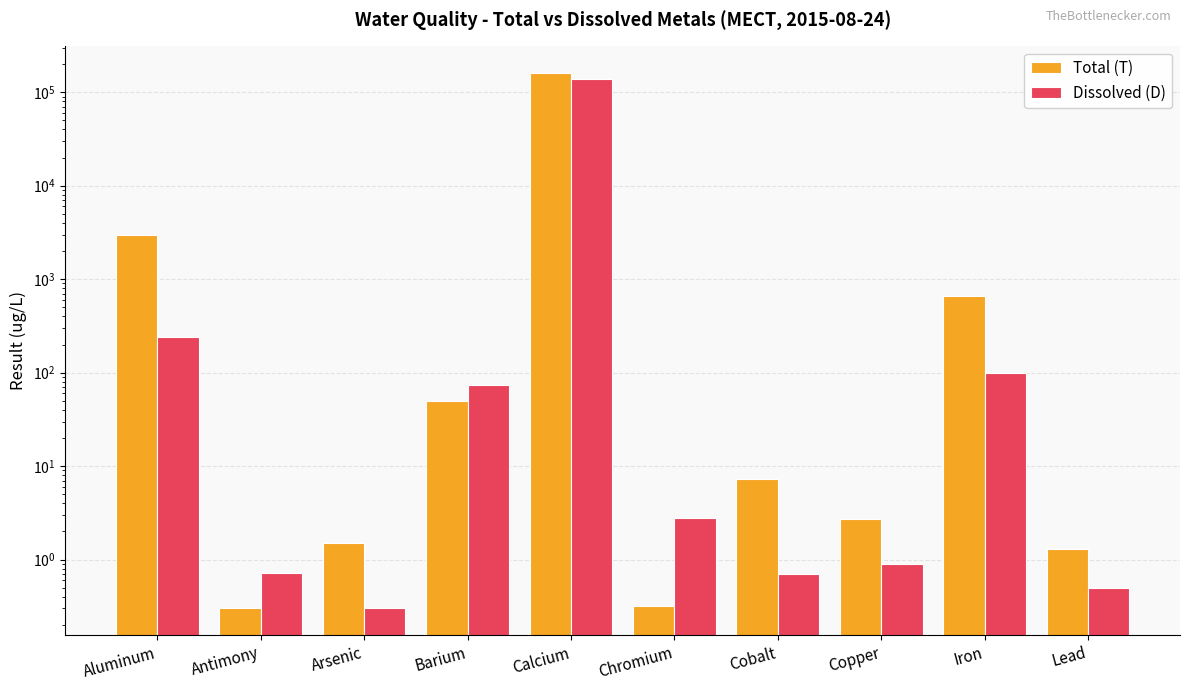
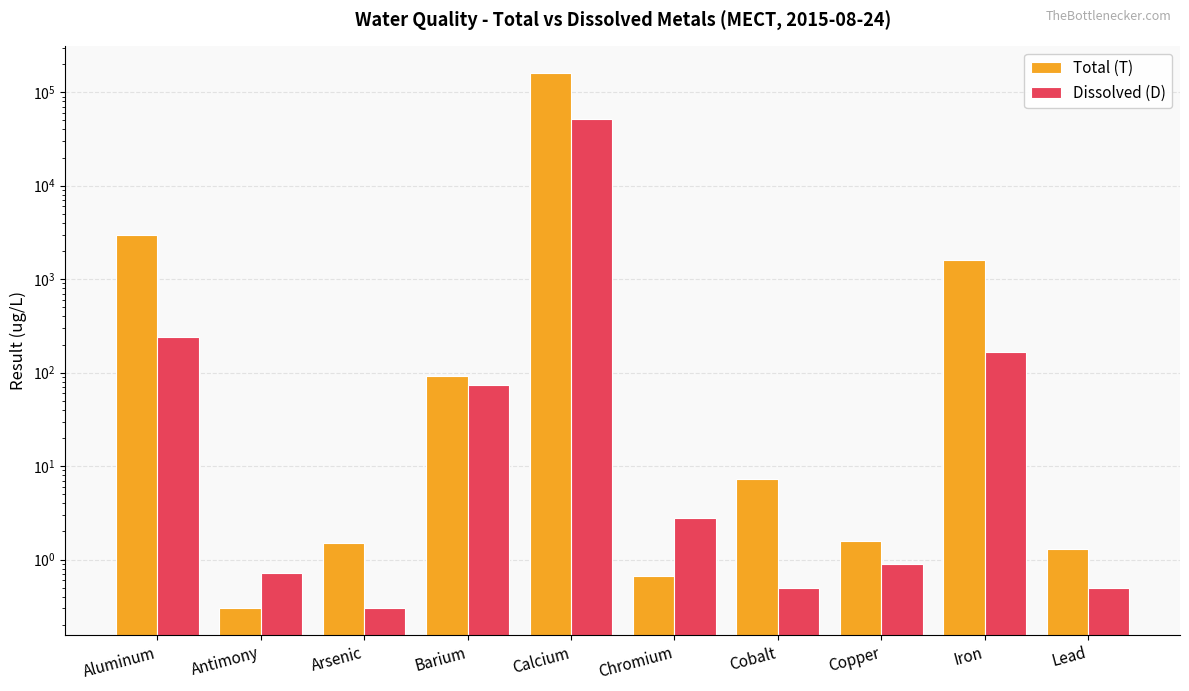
Total (T), Barium: 50 -> 90
Dissolved (D), Calcium: 140000 -> 50000
Total (T), Chromium: 0.32 -> 0.7
Dissolved (D), Cobalt: 0.7 -> 0.5
Total (T), Copper: 2.7 -> 1.6
Total (T), Iron: 700 -> 1600
Dissolved (D), Iron: 100 -> 170
